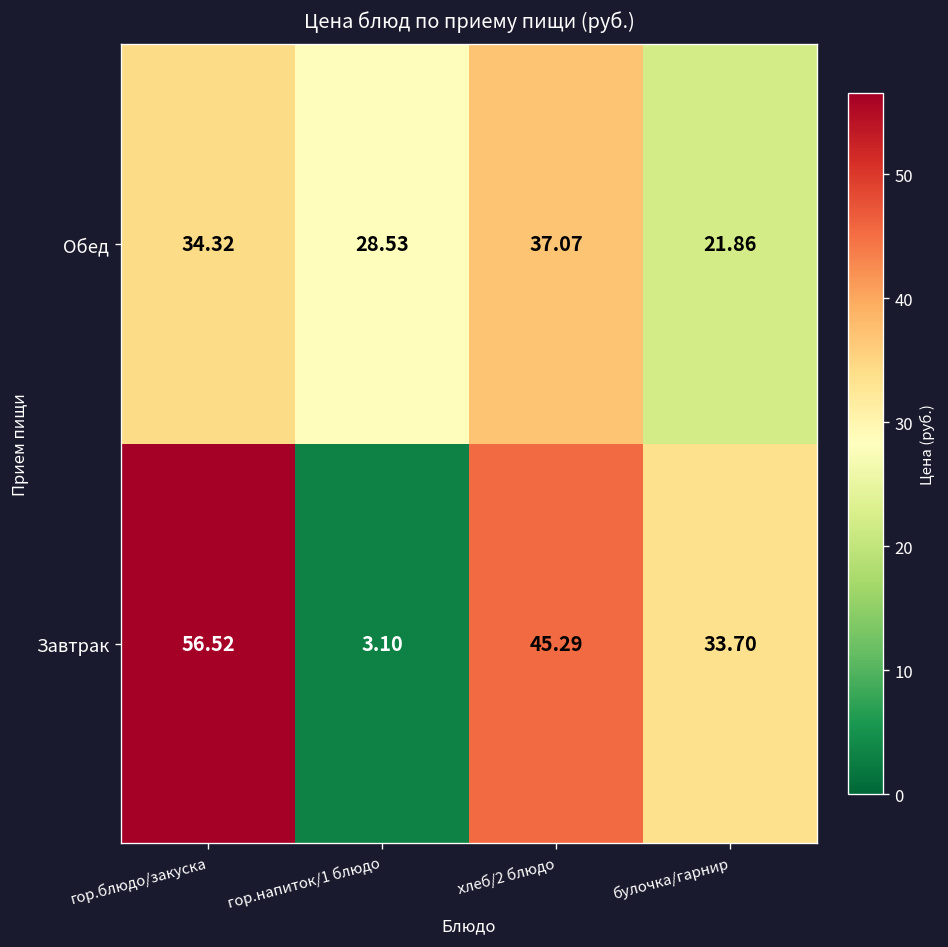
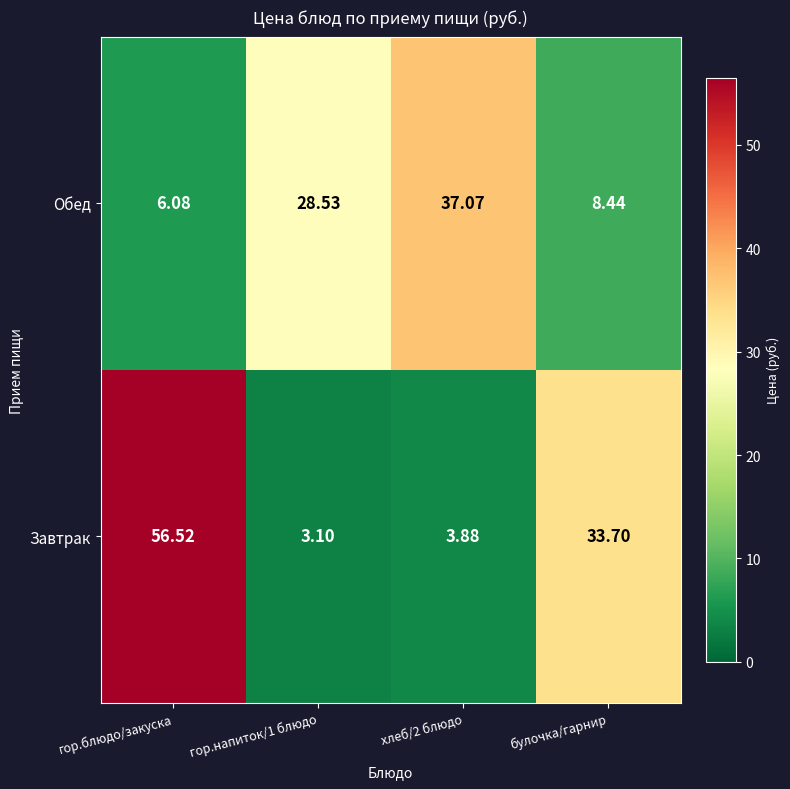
Обед, гор.блюдо/закуска: 34.32 -> 6.08
Обед, булочка/гарнир: 21.86 -> 8.44
Завтрак, хлеб/2 блюдо: 45.29 -> 3.88
